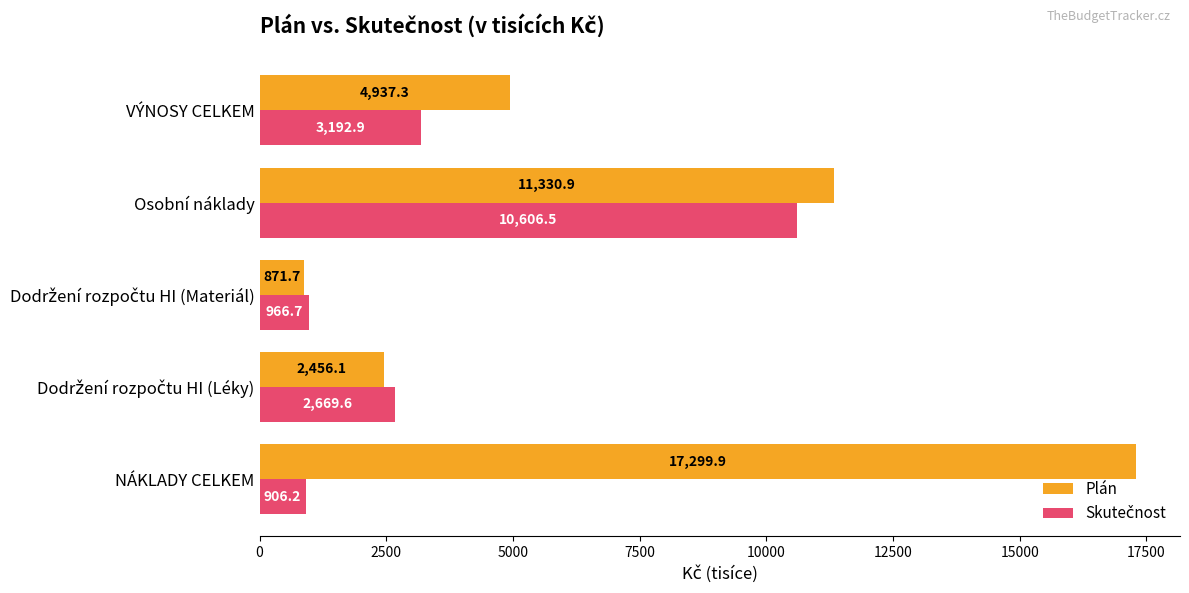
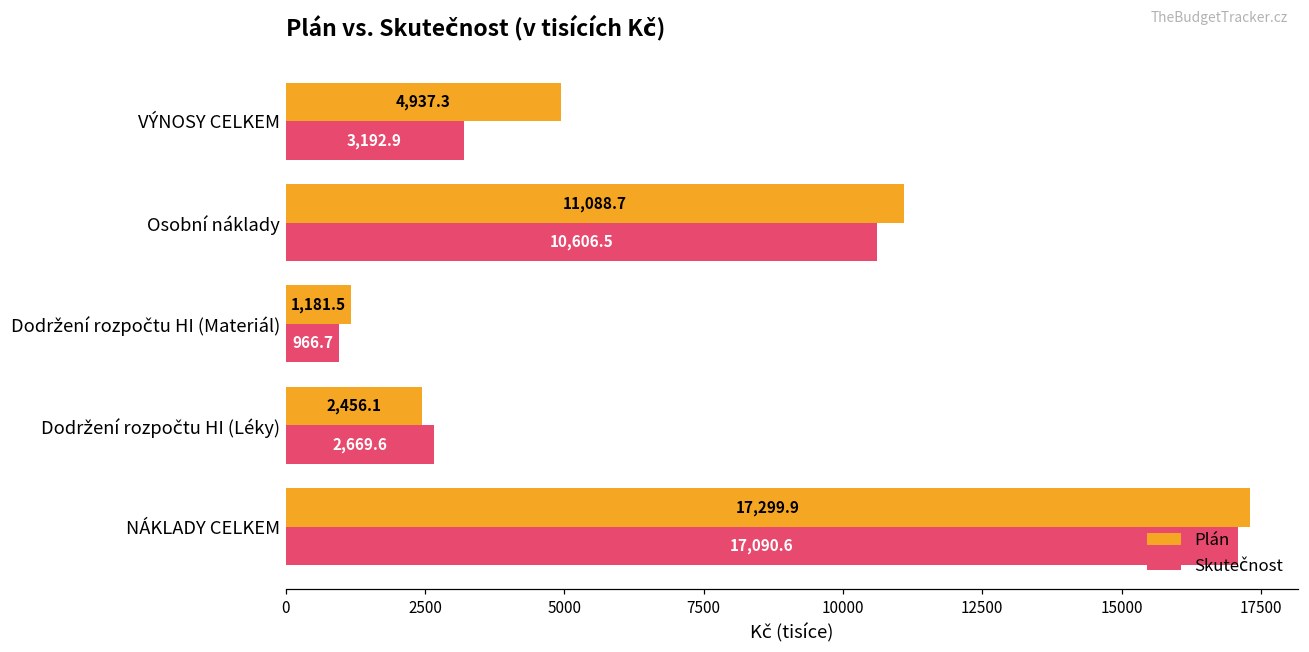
Plán, Osobní náklady: 11,330.9 -> 11,088.7
Plán, Dodržení rozpočtu HI (Materiál): 871.7 -> 1,181.5
Skutečnost, NÁKLADY CELKEM: 906.2 -> 17,090.6
